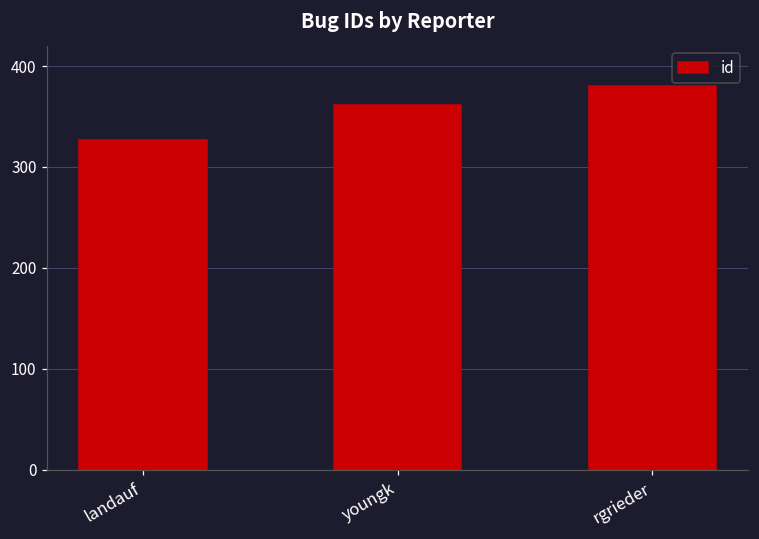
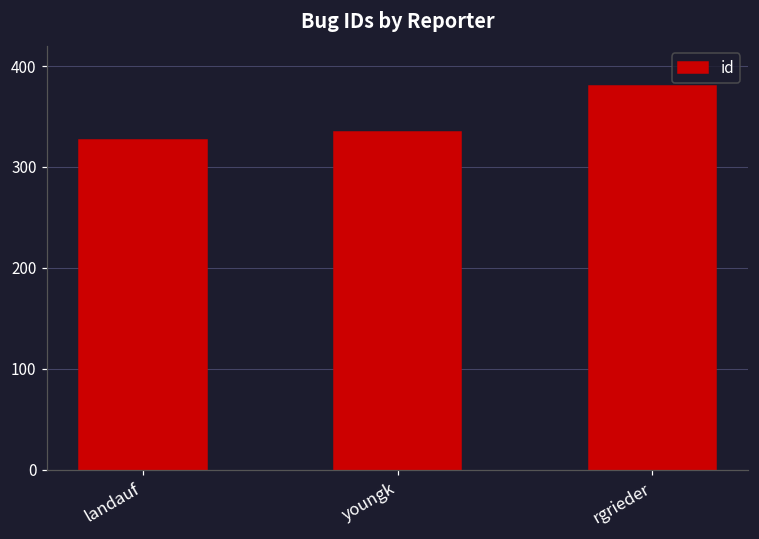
youngk: 360 -> 340
